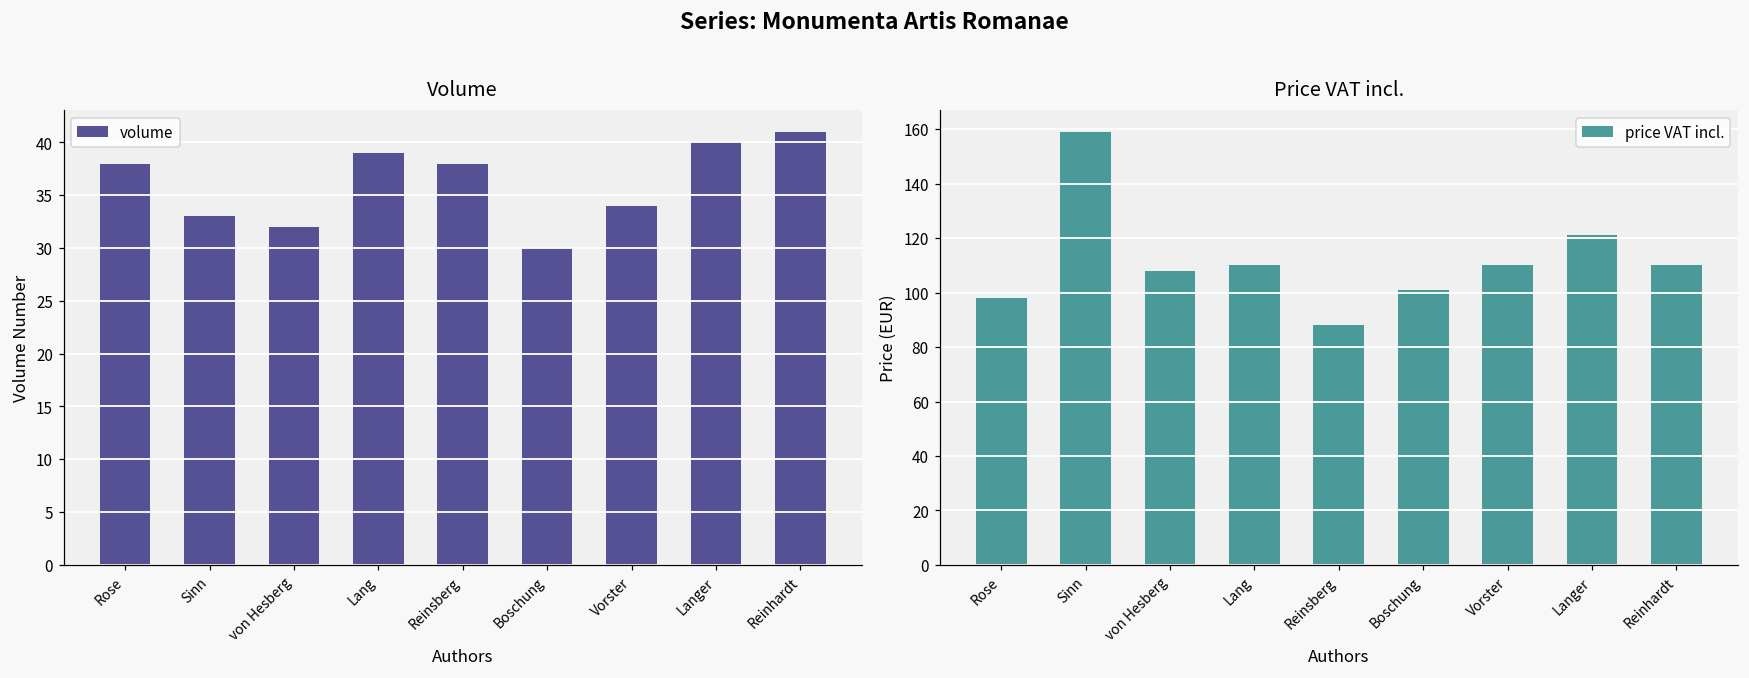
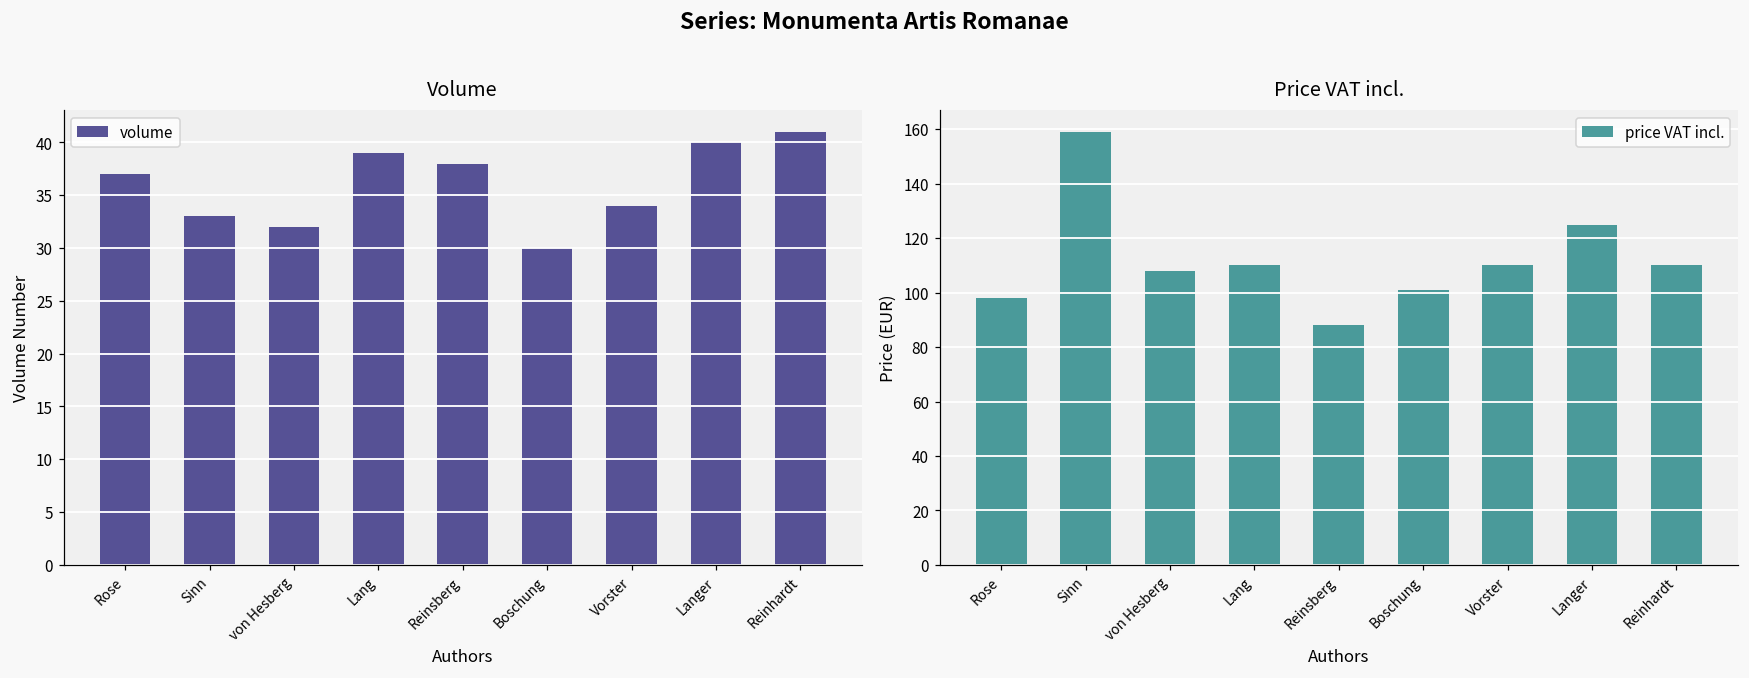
Volume, Rose: 38 -> 37
Price VAT incl., Langer: 121 -> 125
